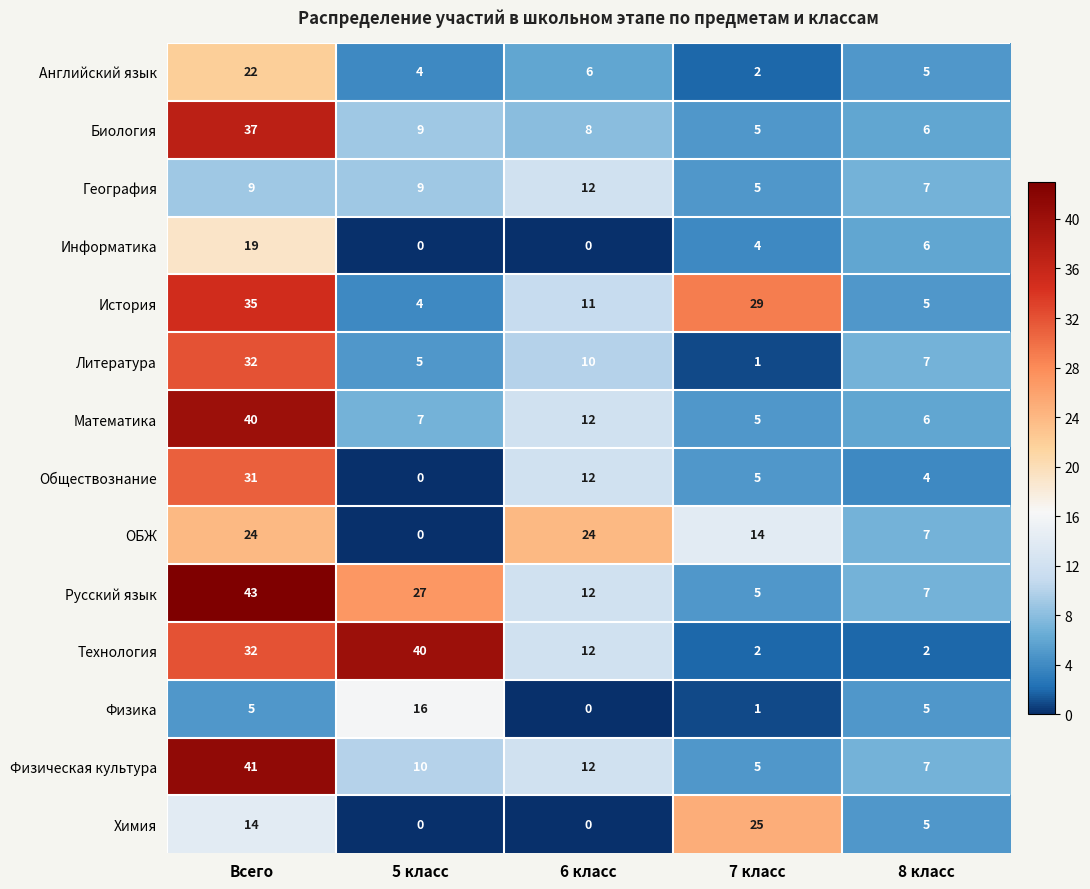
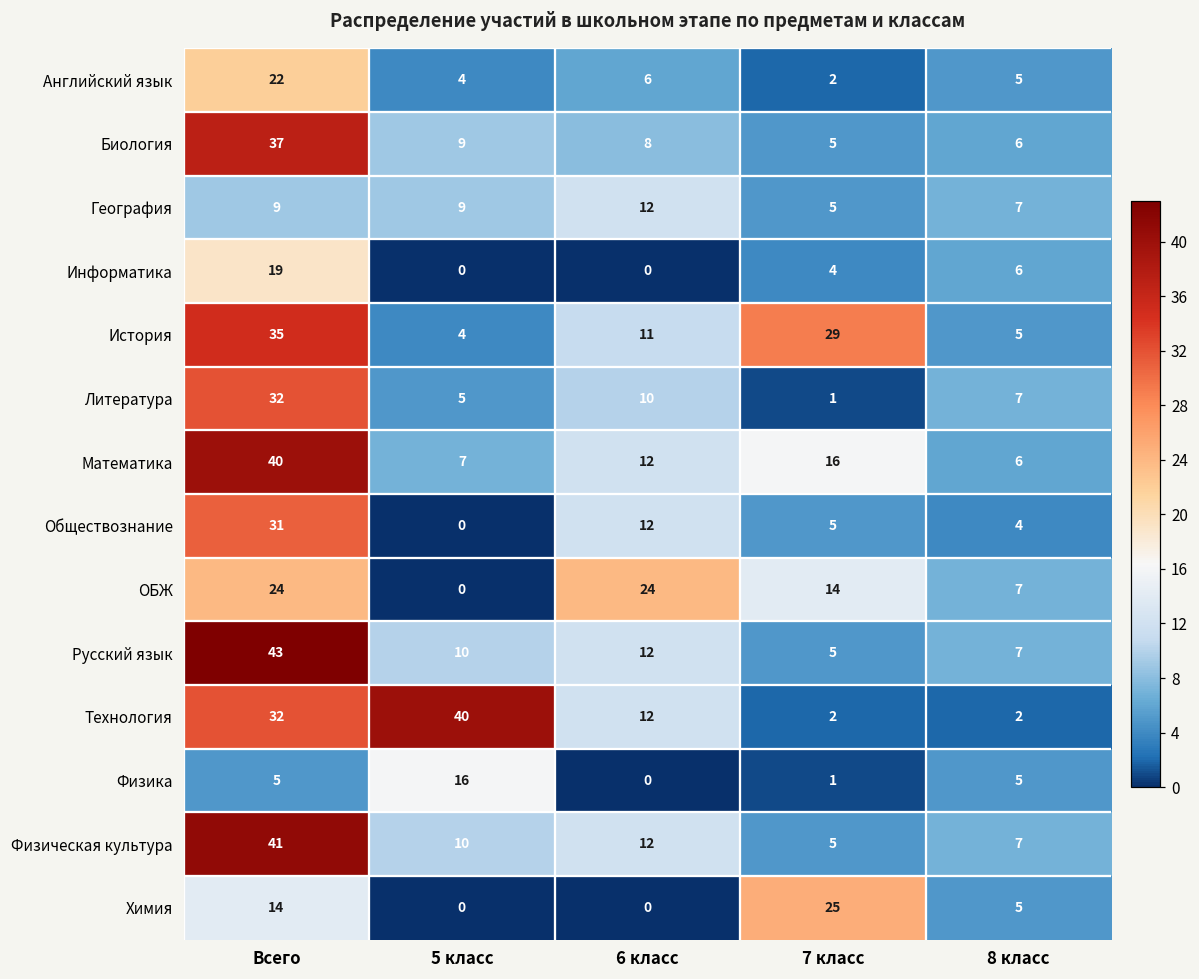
Математика, 7 класс: 5 -> 16
Русский язык, 5 класс: 27 -> 10
